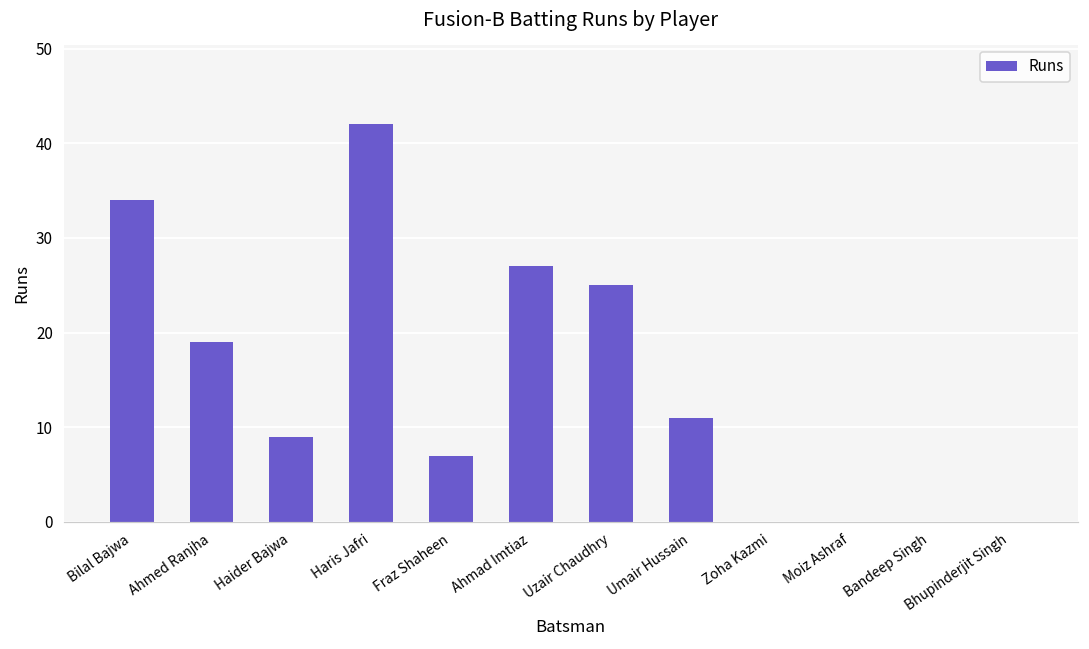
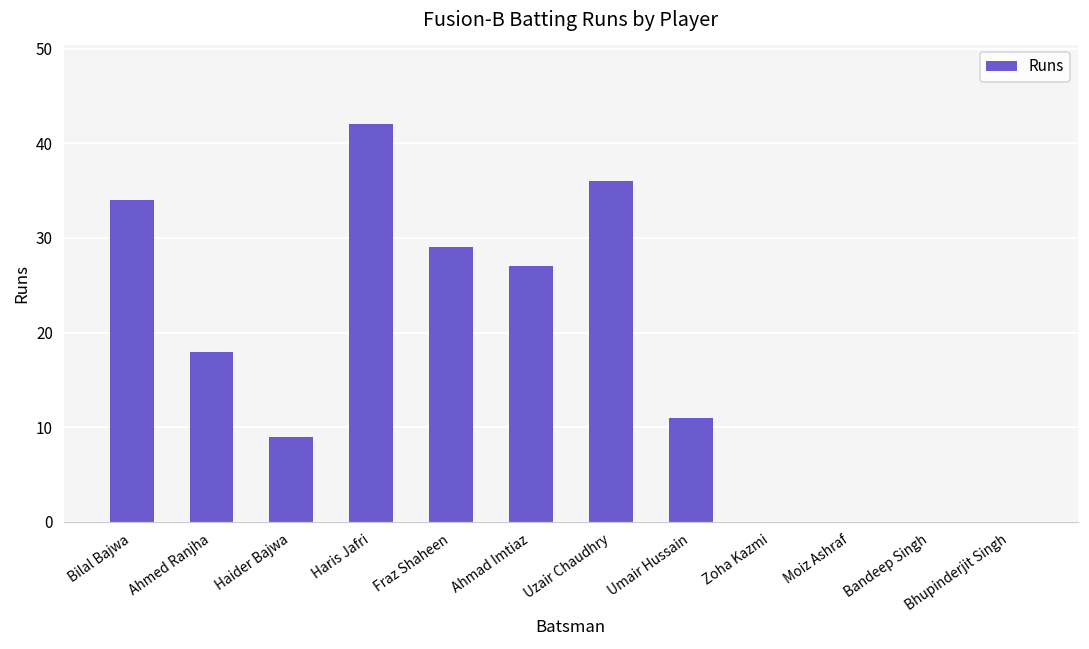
Ahmed Ranjha: 19 -> 18
Fraz Shaheen: 7 -> 29
Uzair Chaudhry: 25 -> 36
